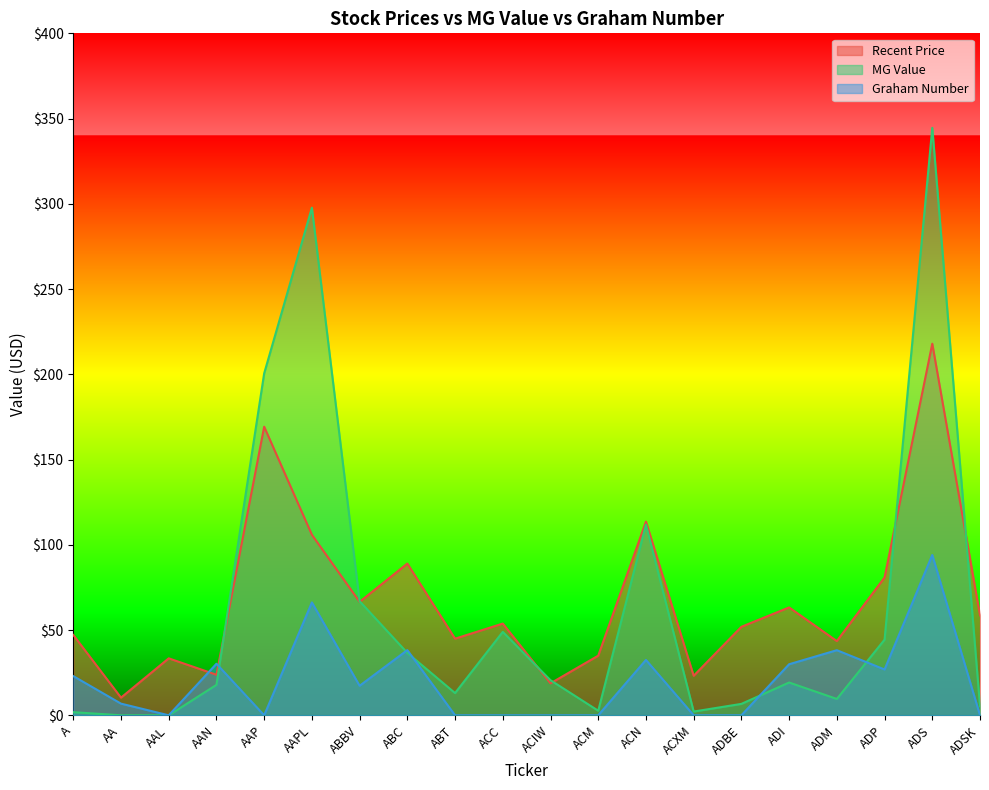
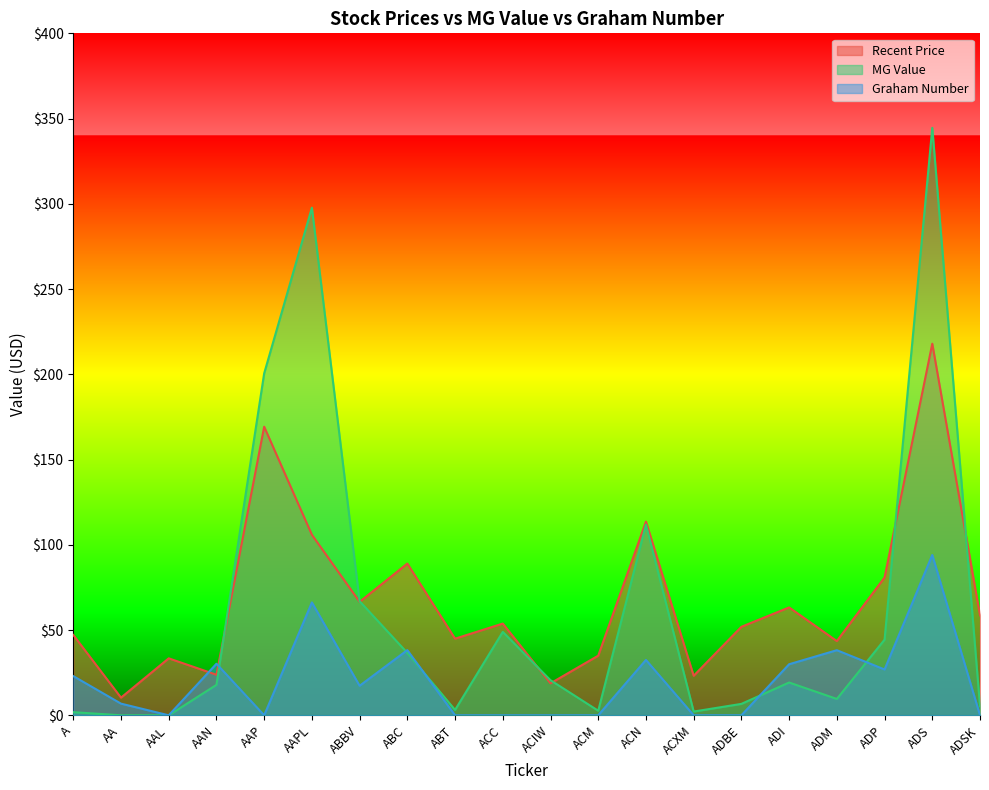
MG Value, ABT: $13 -> $3
